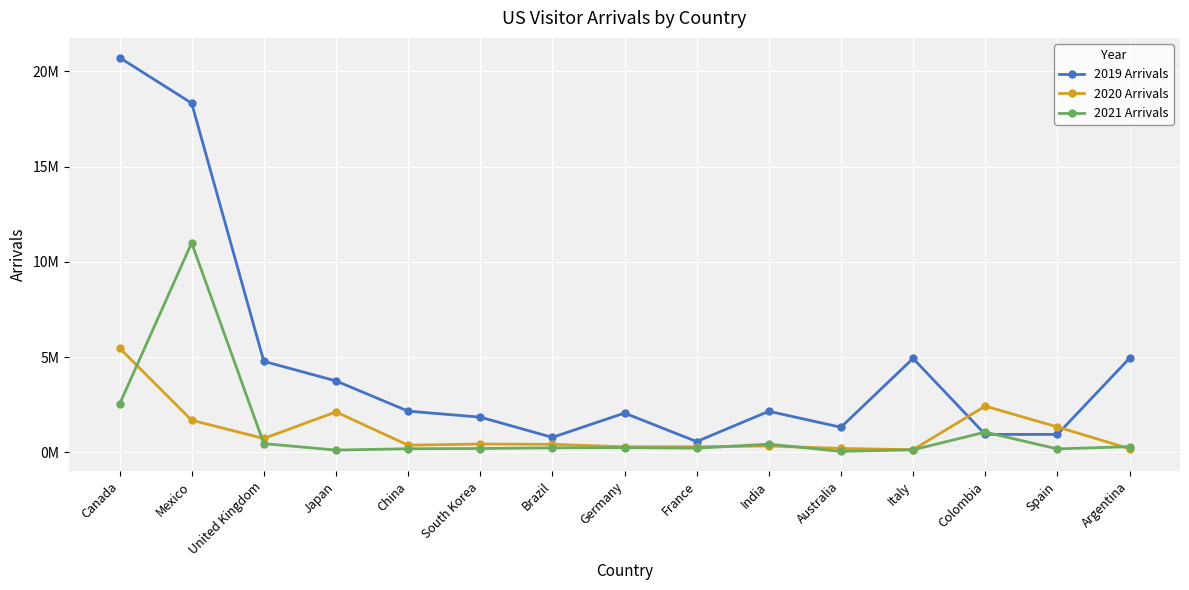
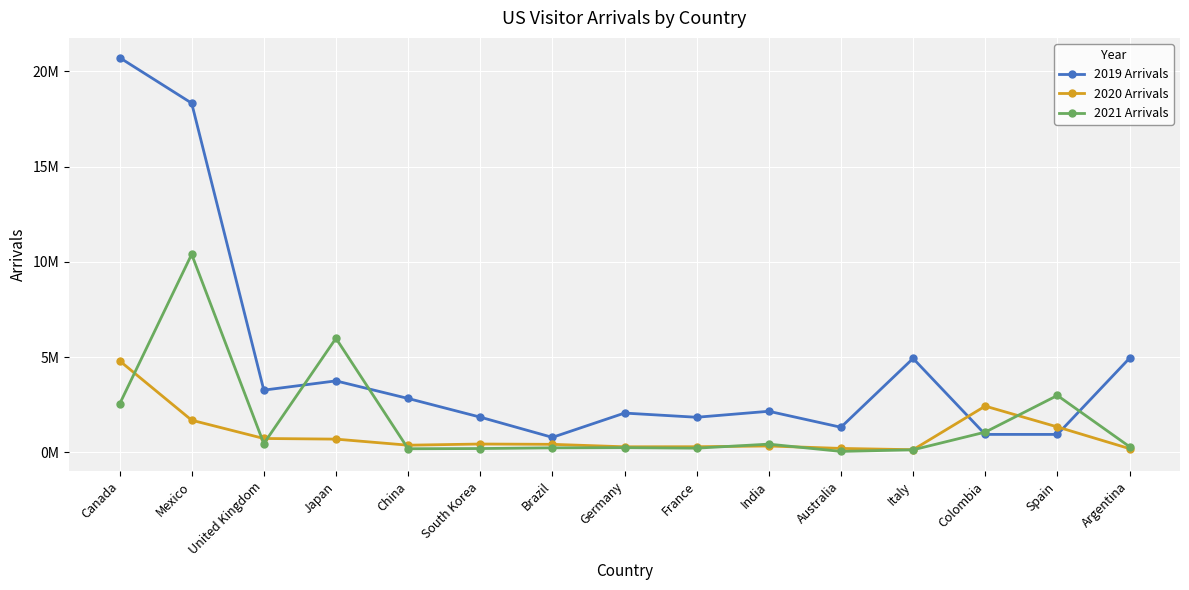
2020 Arrivals, Canada: 5500000 -> 4800000
2021 Arrivals, Mexico: 11000000 -> 10400000
2019 Arrivals, United Kingdom: 4800000 -> 3300000
2020 Arrivals, Japan: 2100000 -> 700000
2021 Arrivals, Japan: 100000 -> 6000000
2019 Arrivals, China: 2200000 -> 2800000
2019 Arrivals, France: 600000 -> 1800000
2021 Arrivals, Spain: 200000 -> 3000000
